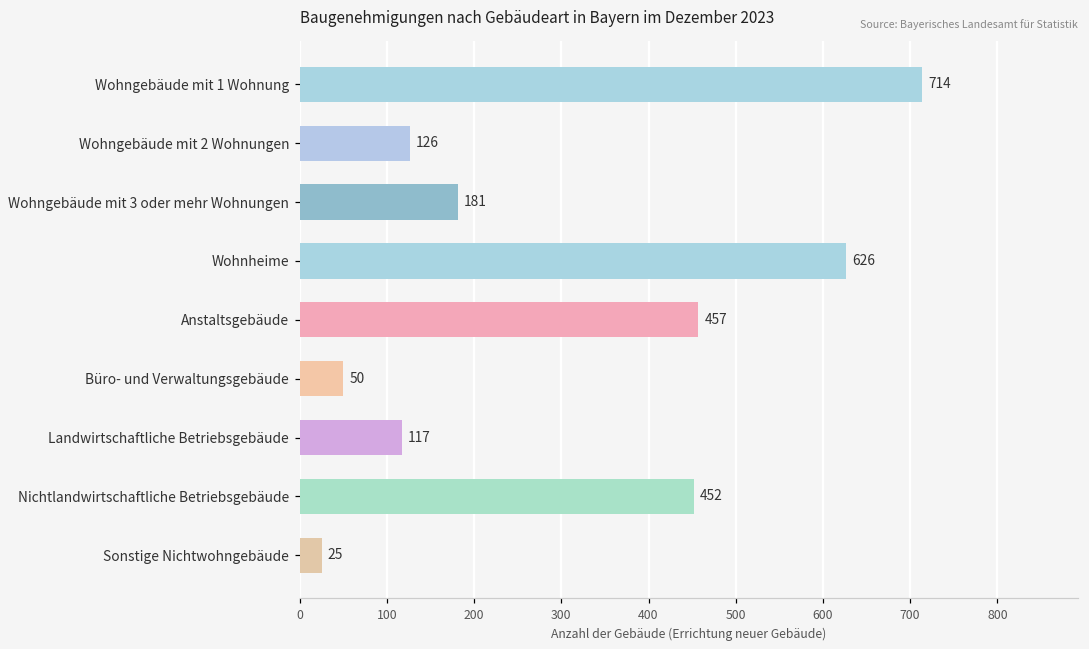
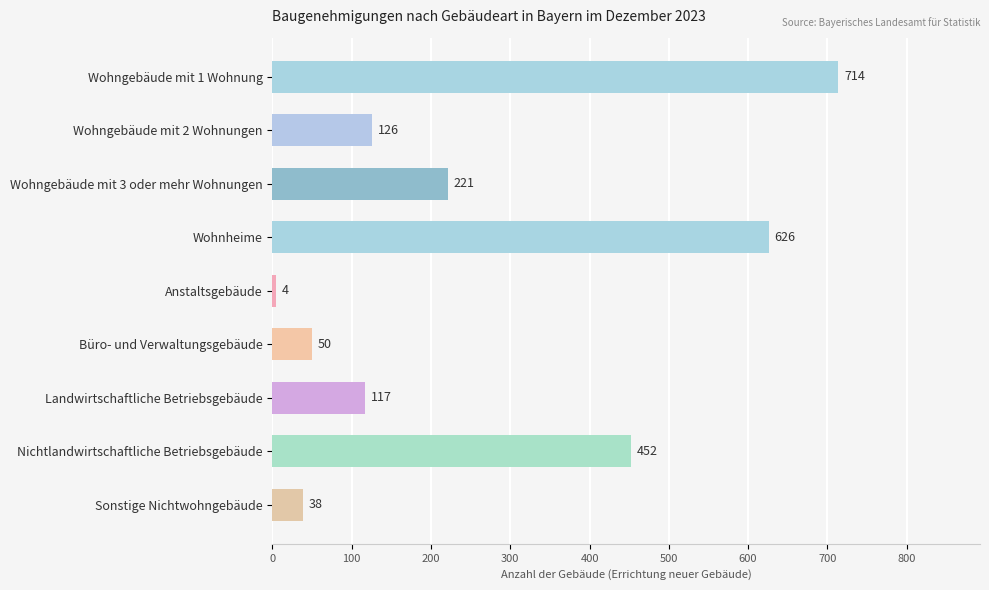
Wohngebäude mit 3 oder mehr Wohnungen: 181 -> 221
Anstaltsgebäude: 457 -> 4
Sonstige Nichtwohngebäude: 25 -> 38
